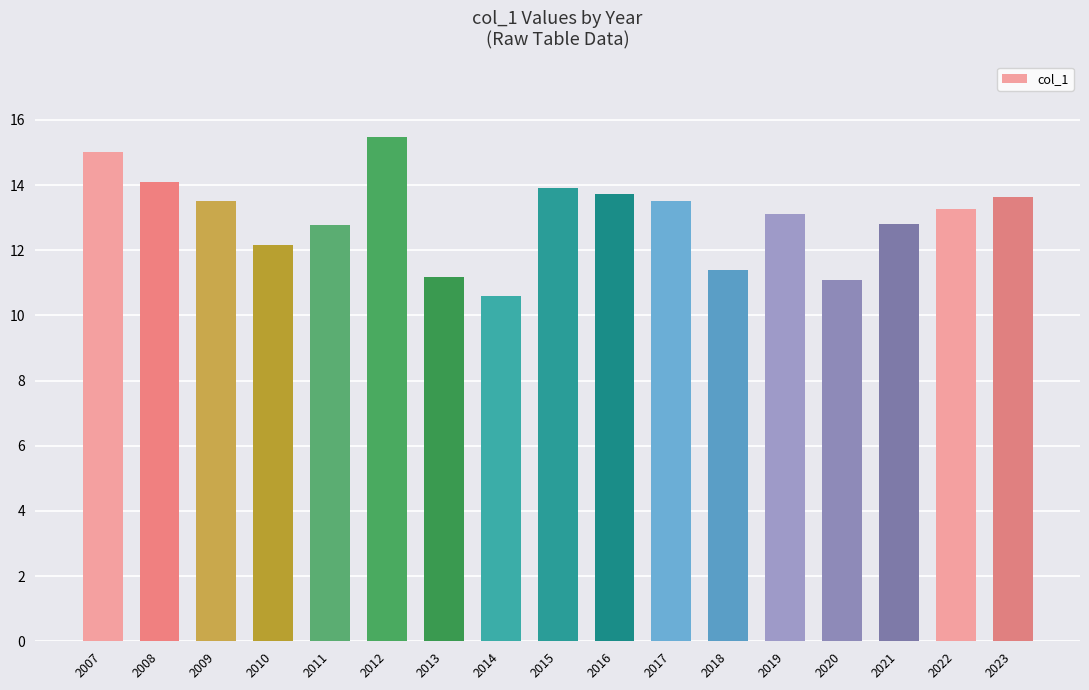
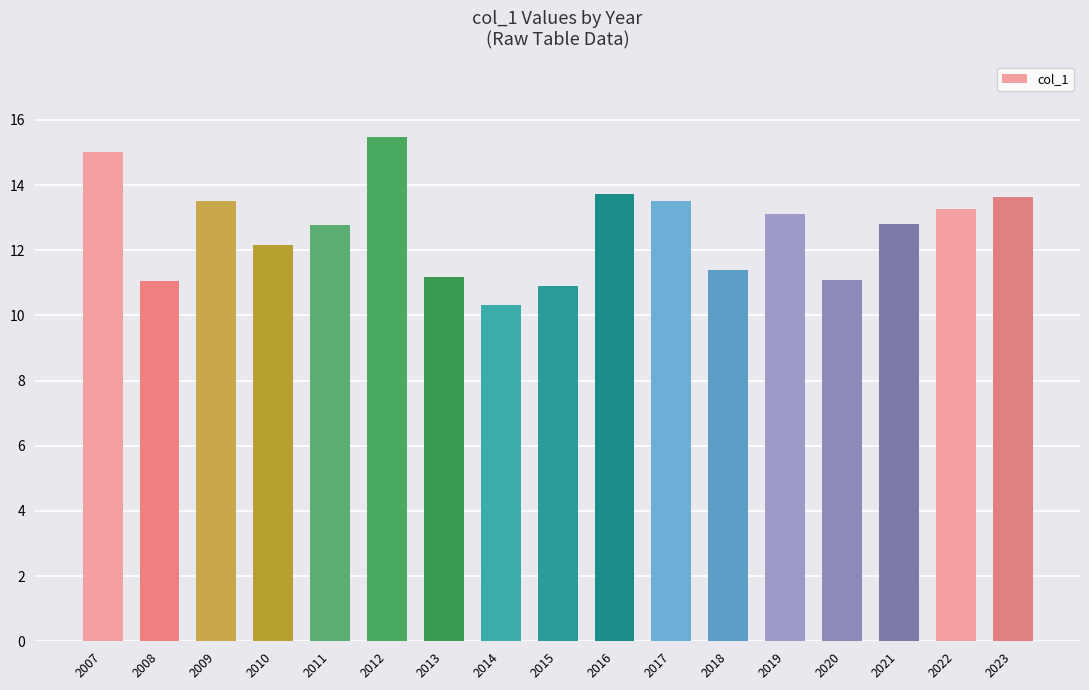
2008: 14.1 -> 11.1
2014: 10.6 -> 10.3
2015: 13.9 -> 10.9
